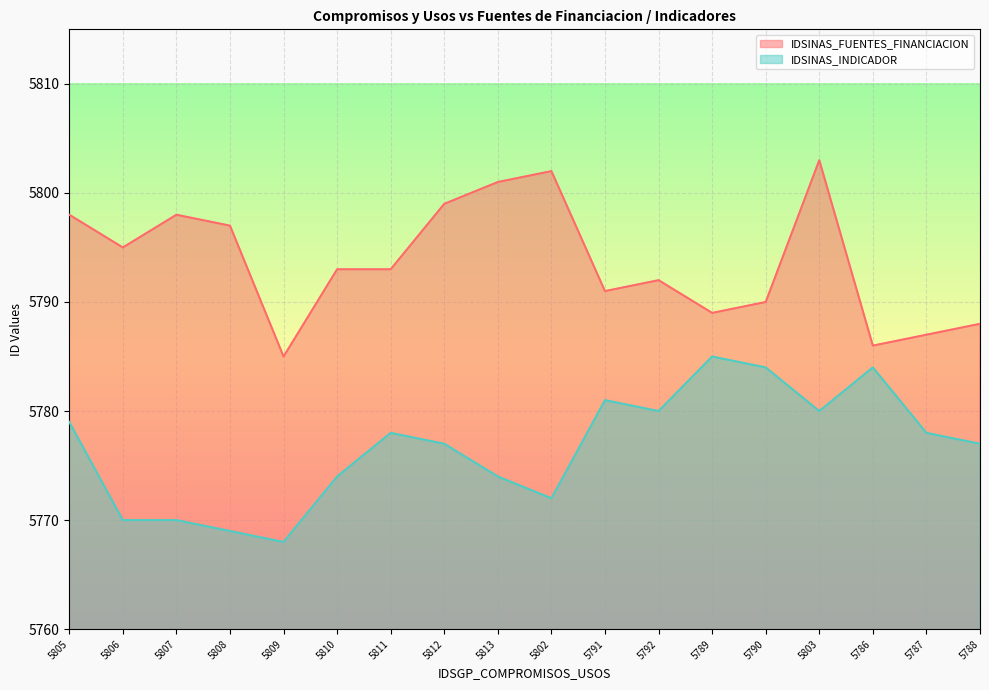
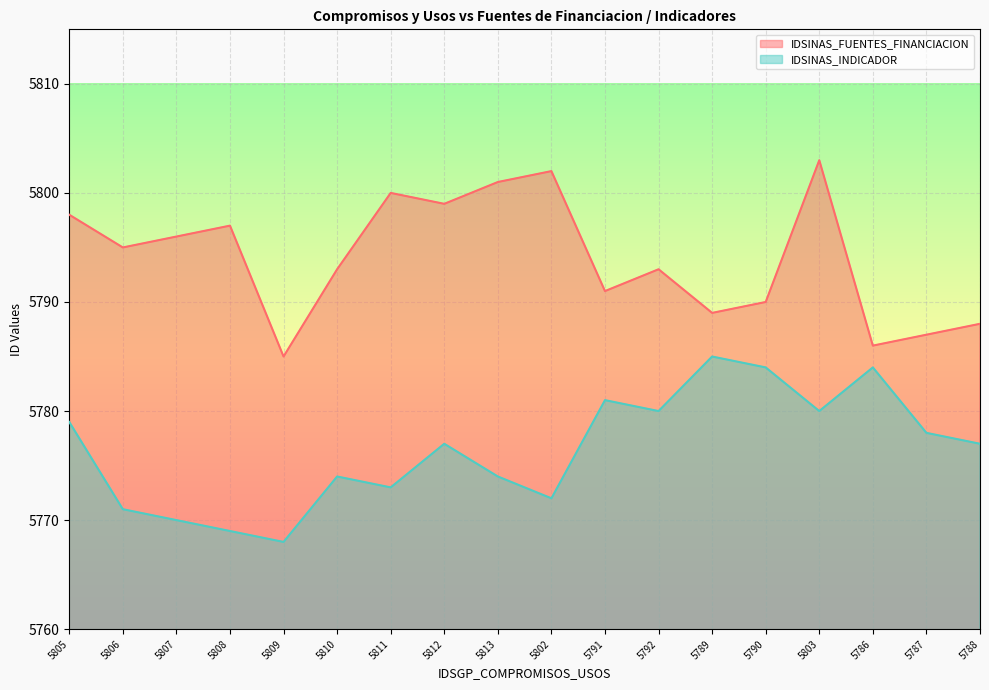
IDSINAS_INDICADOR, 5806: 5770 -> 5771
IDSINAS_FUENTES_FINANCIACION, 5807: 5798 -> 5796
IDSINAS_FUENTES_FINANCIACION, 5811: 5793 -> 5800
IDSINAS_INDICADOR, 5811: 5778 -> 5773
IDSINAS_FUENTES_FINANCIACION, 5792: 5792 -> 5793
